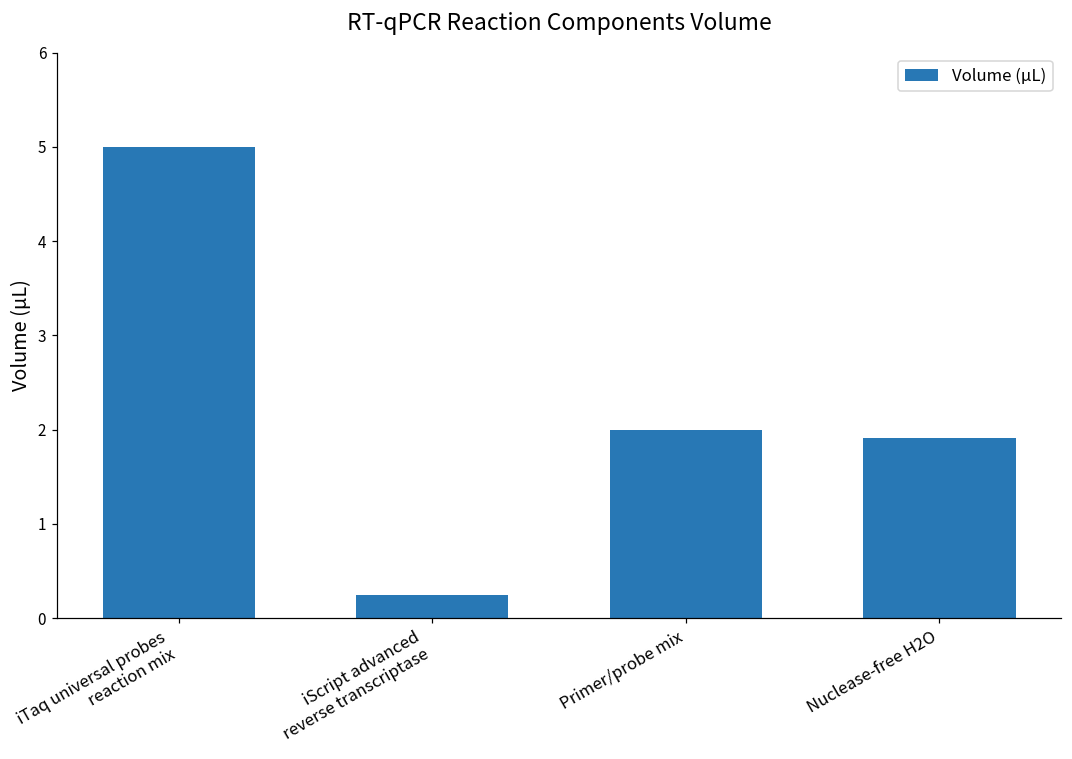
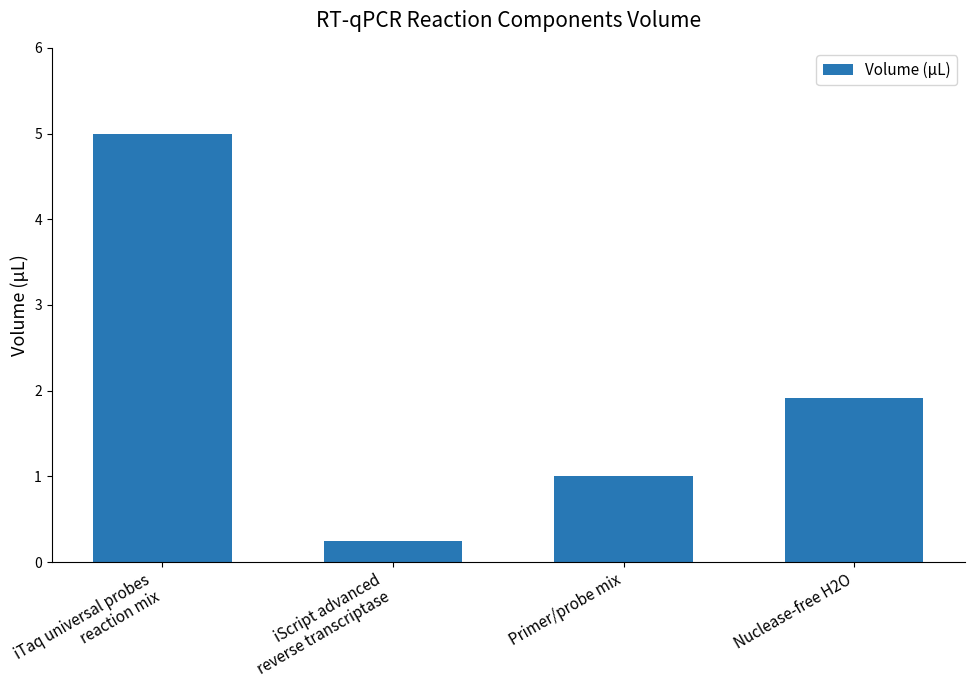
Primer/probe mix: 2 -> 1
